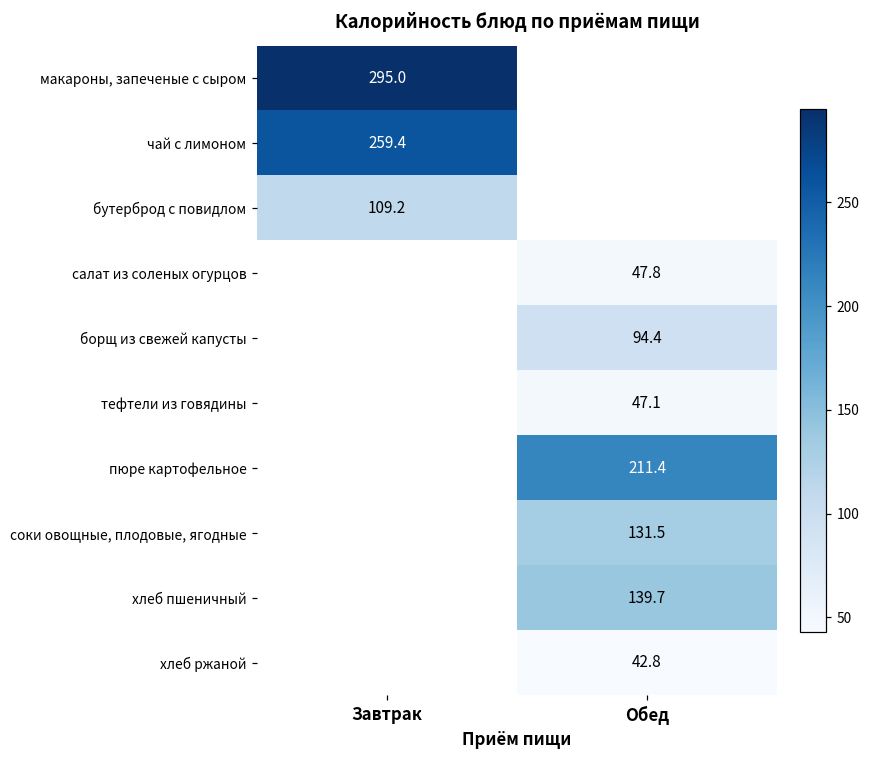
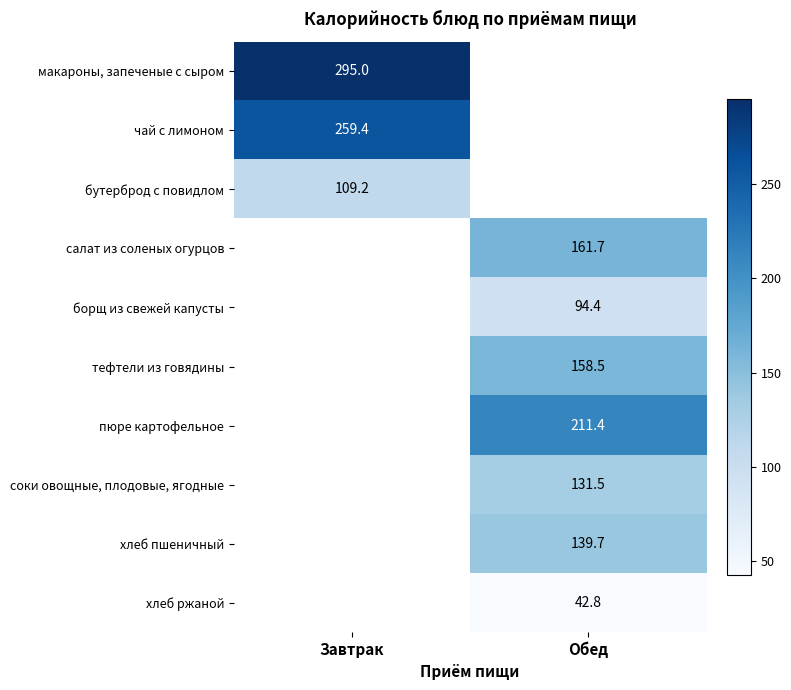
салат из соленых огурцов, Обед: 47.8 -> 161.7
тефтели из говядины, Обед: 47.1 -> 158.5
